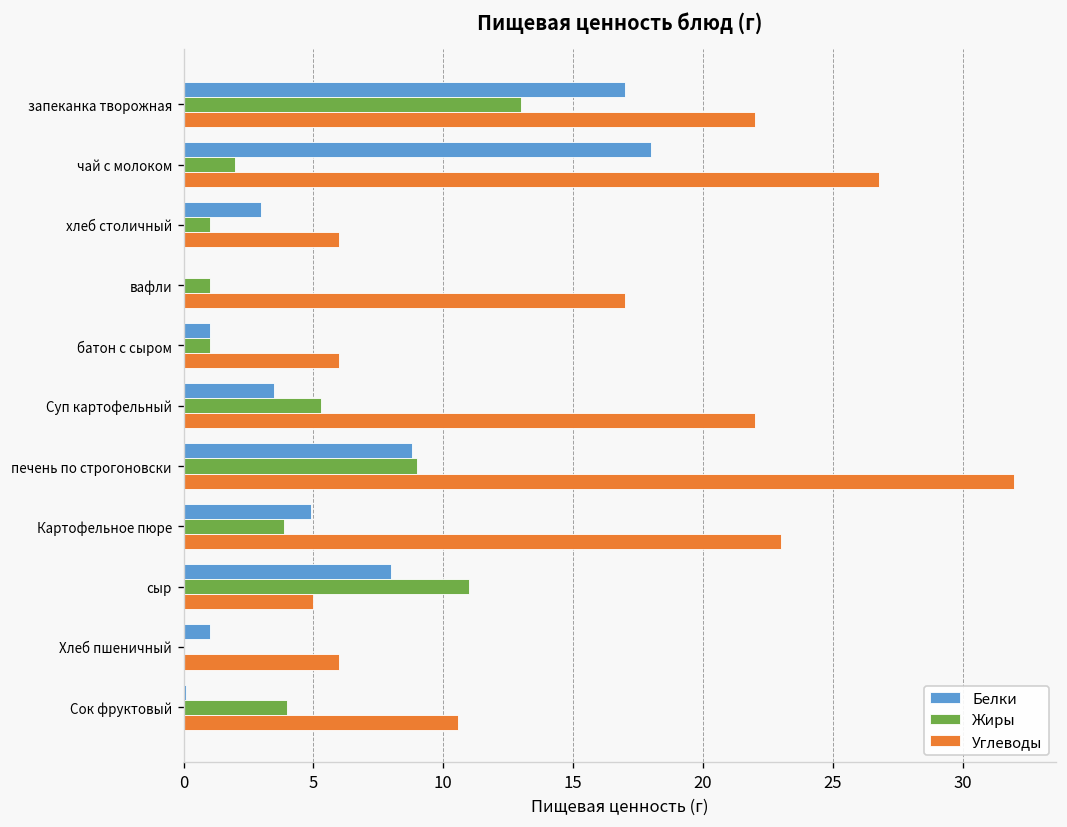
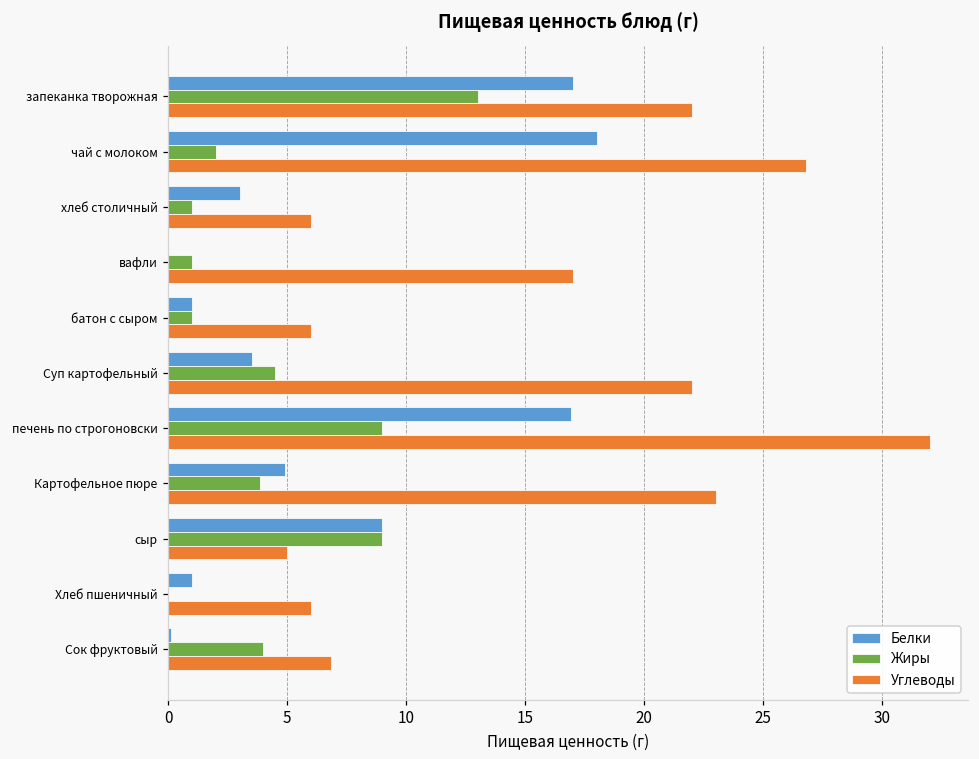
Жиры, Суп картофельный: 5.3 -> 4.5
Белки, печень по строгоновски: 8.8 -> 16.9
Белки, сыр: 8 -> 9
Жиры, сыр: 11 -> 9
Углеводы, Сок фруктовый: 10.6 -> 6.9
